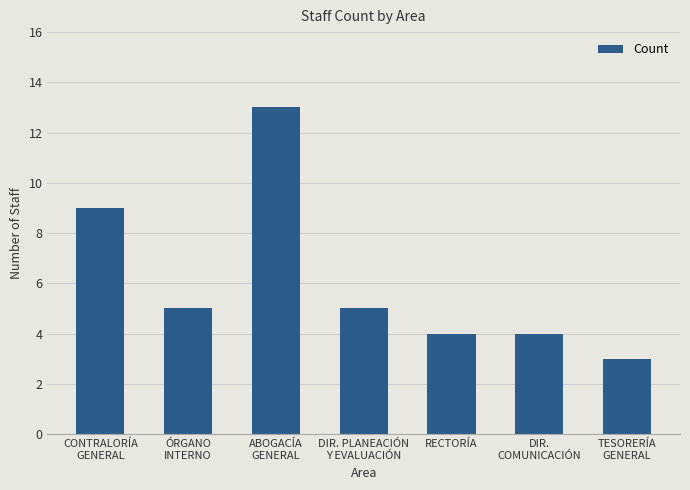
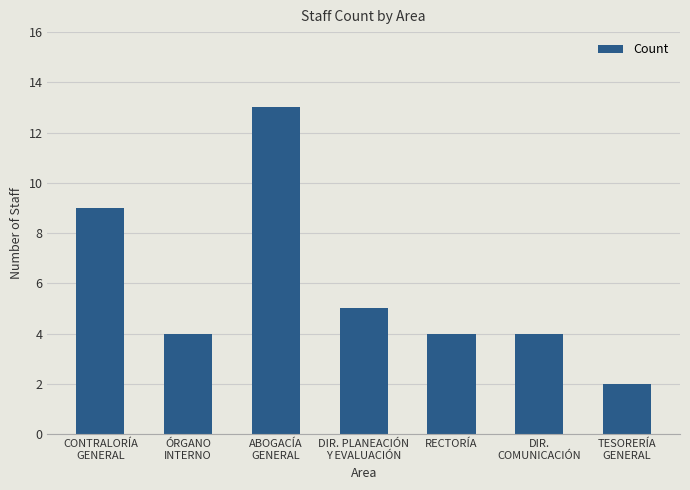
ÓRGANO INTERNO: 5 -> 4
TESORERÍA GENERAL: 3 -> 2
